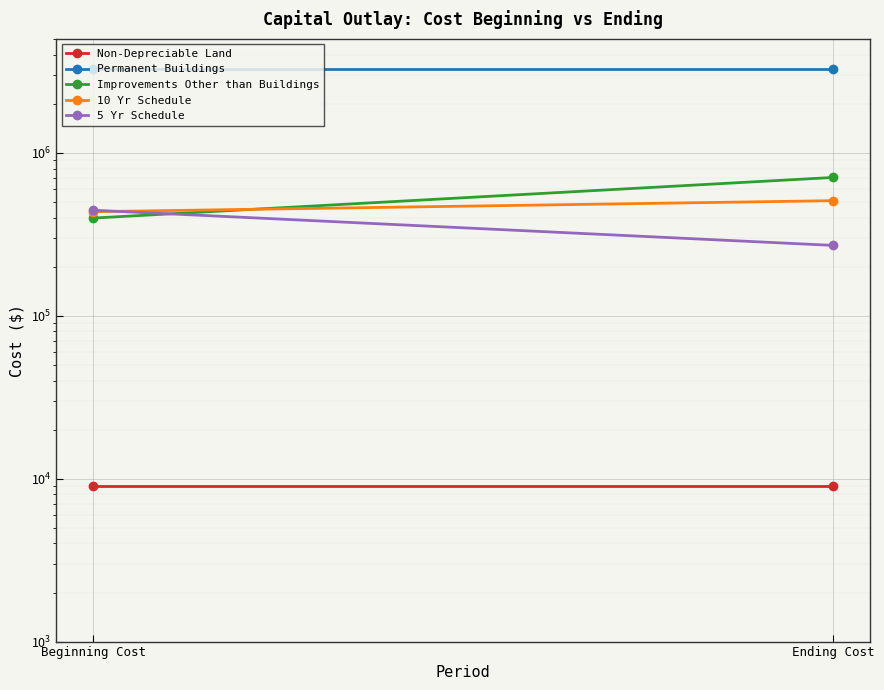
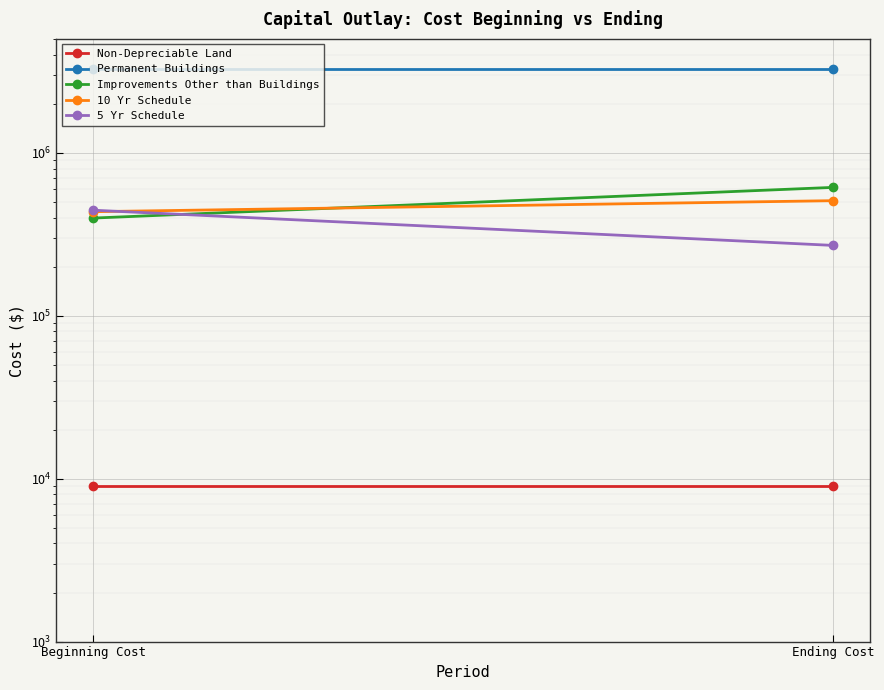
Improvements Other than Buildings, Ending Cost: 710000 -> 610000
